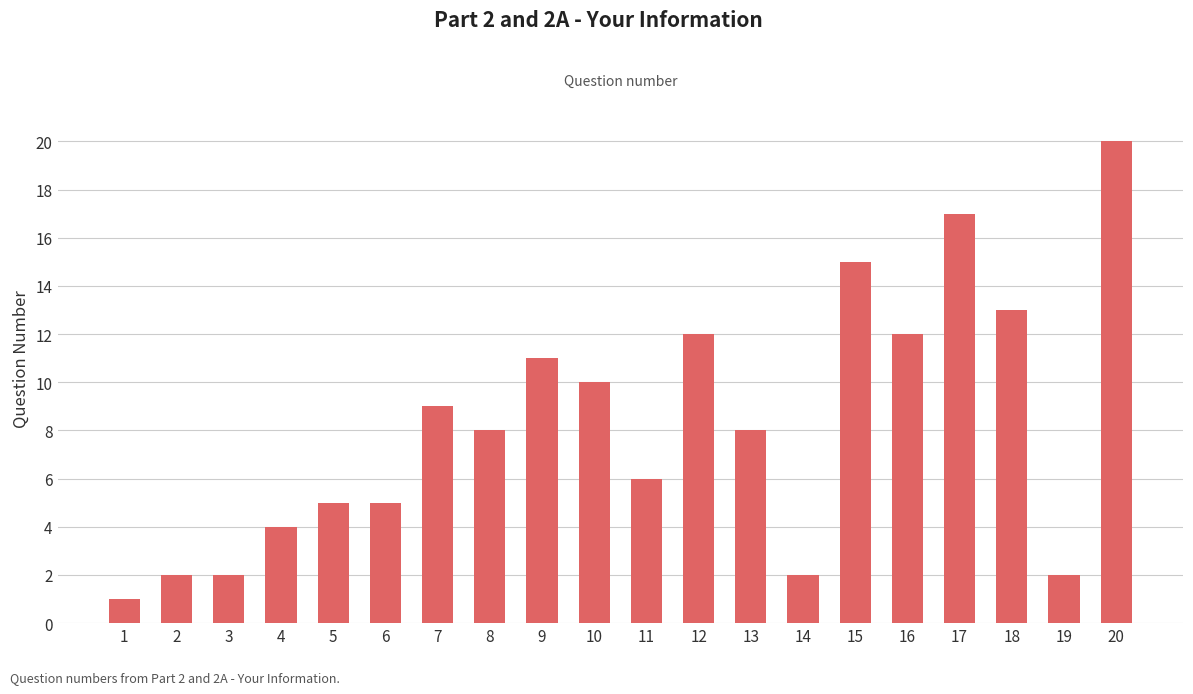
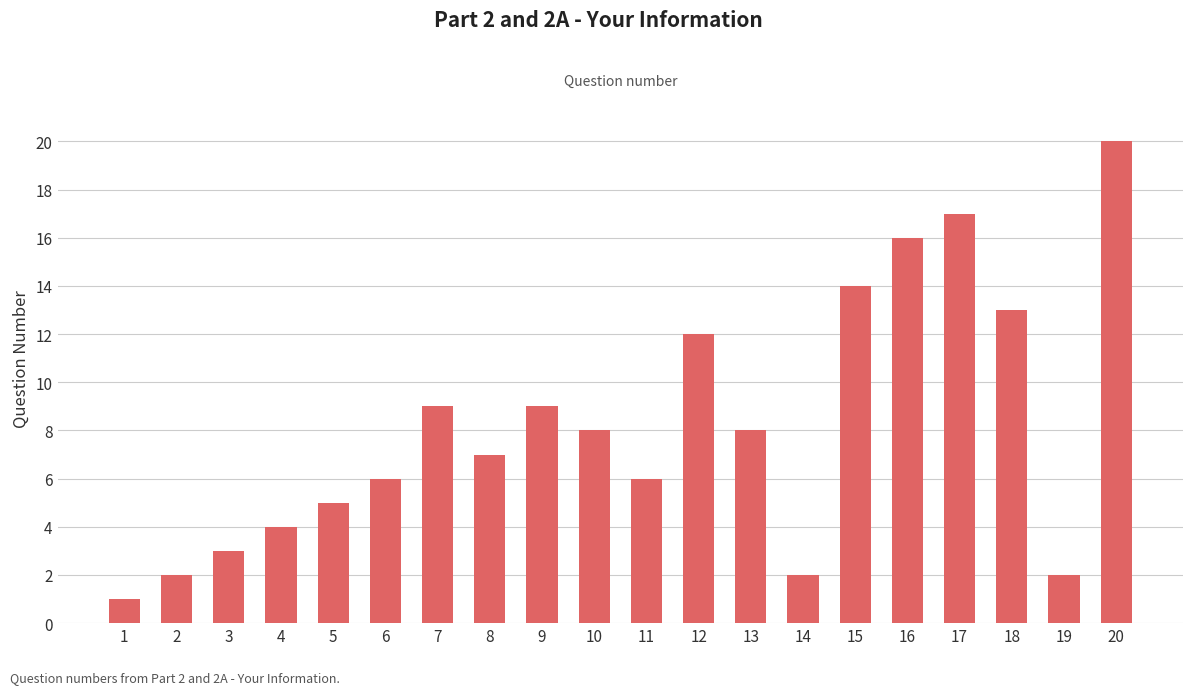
3: 2 -> 3
6: 5 -> 6
8: 8 -> 7
9: 11 -> 9
10: 10 -> 8
15: 15 -> 14
16: 12 -> 16
